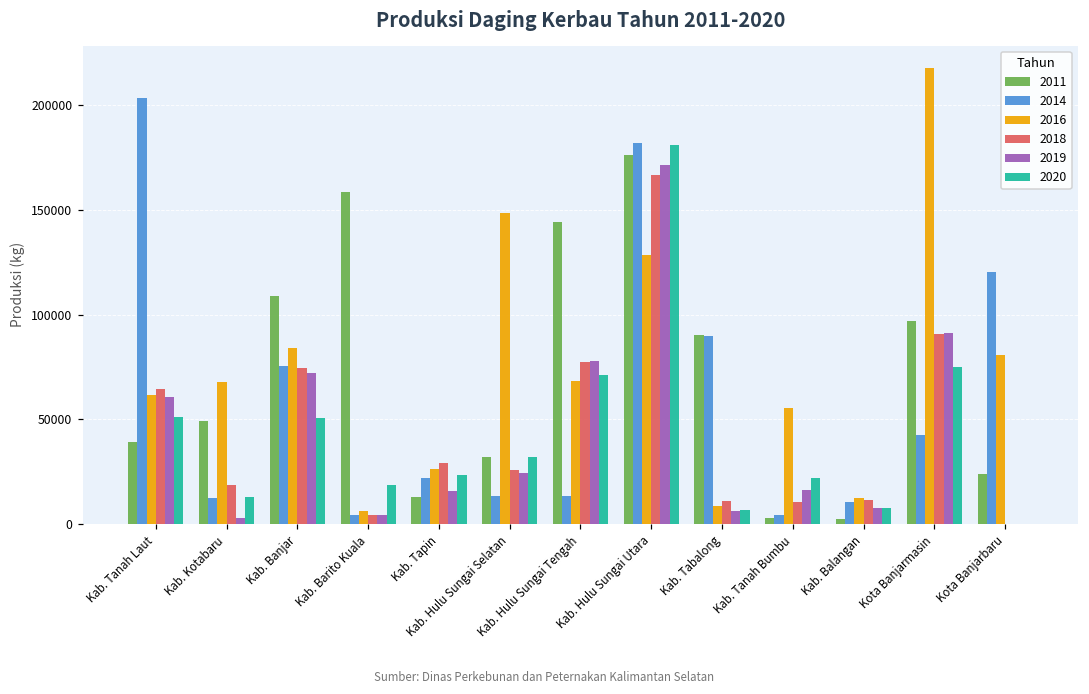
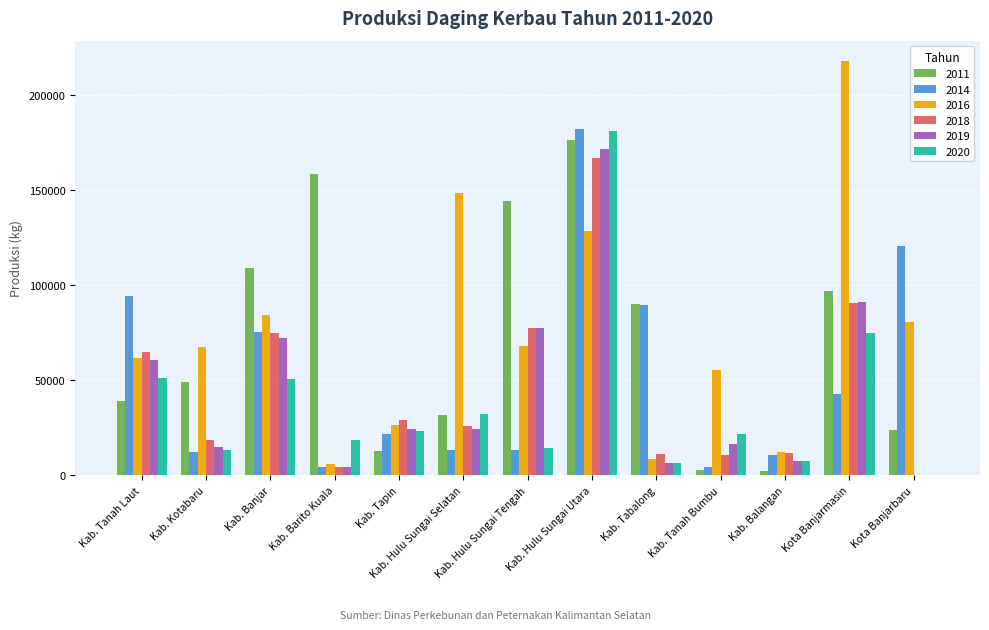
2014, Kab. Tanah Laut: 204000 -> 94000
2019, Kab. Kotabaru: 3000 -> 15000
2019, Kab. Tapin: 16000 -> 24000
2020, Kab. Hulu Sungai Tengah: 71000 -> 14000
